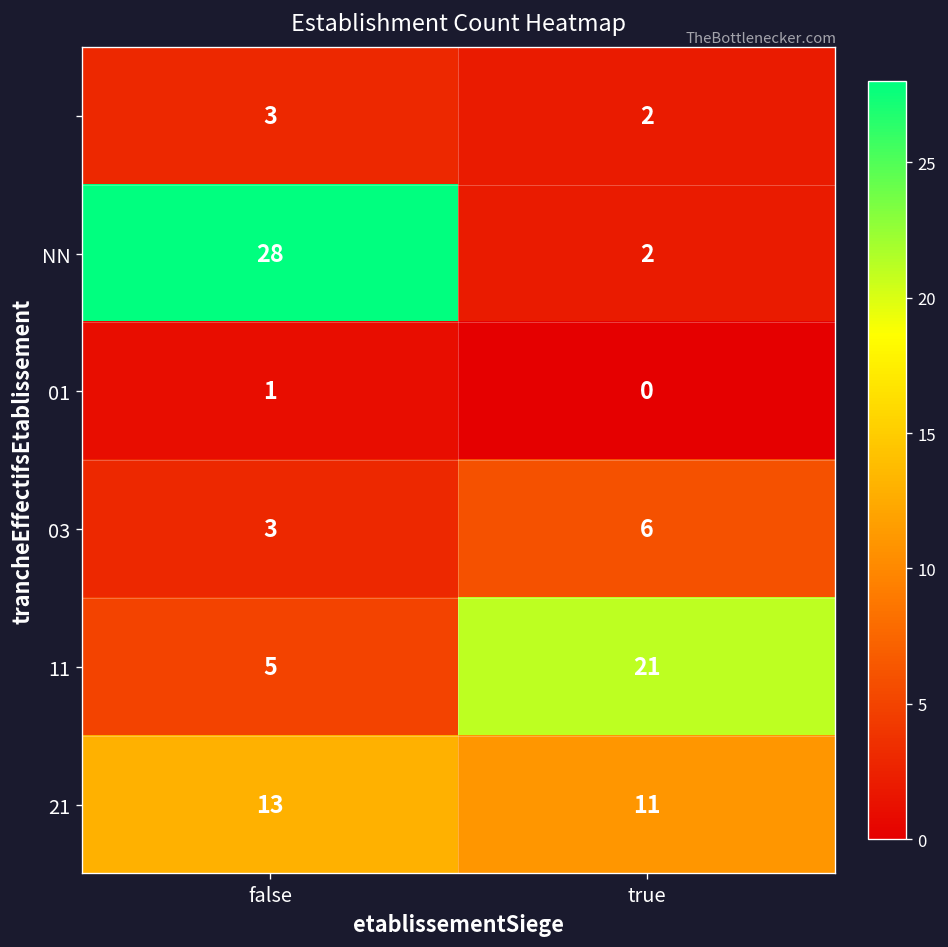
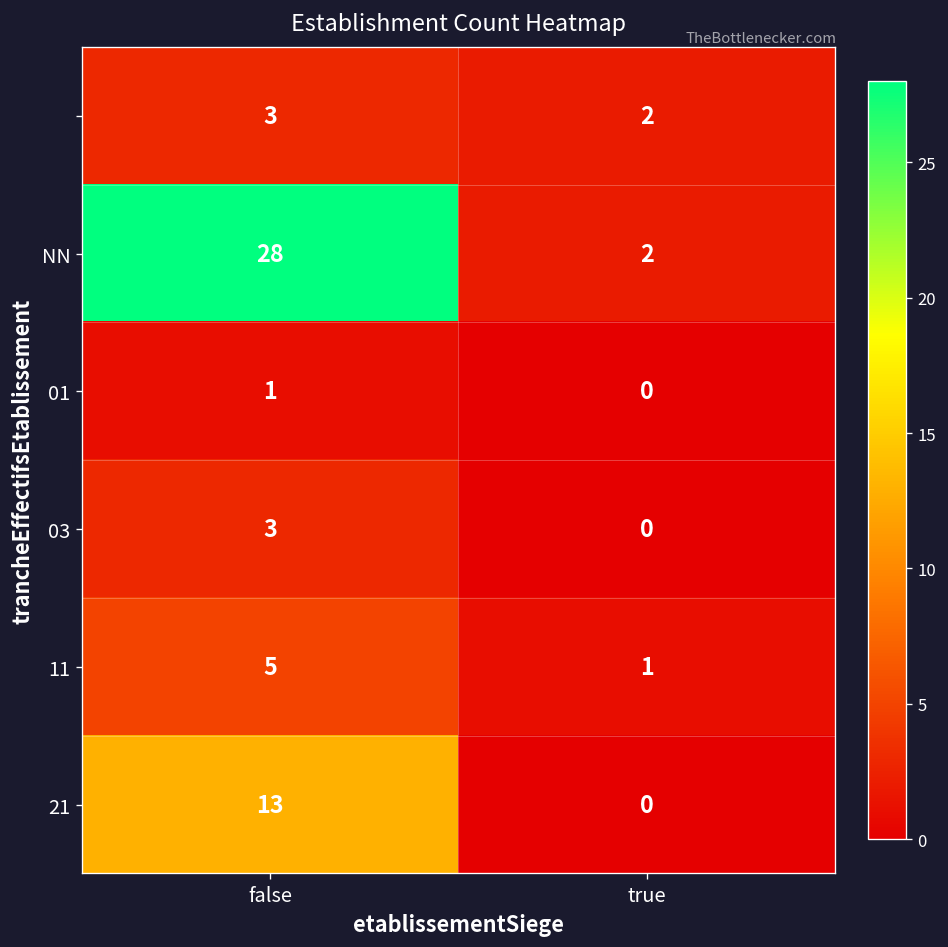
03, true: 6 -> 0
11, true: 21 -> 1
21, true: 11 -> 0
